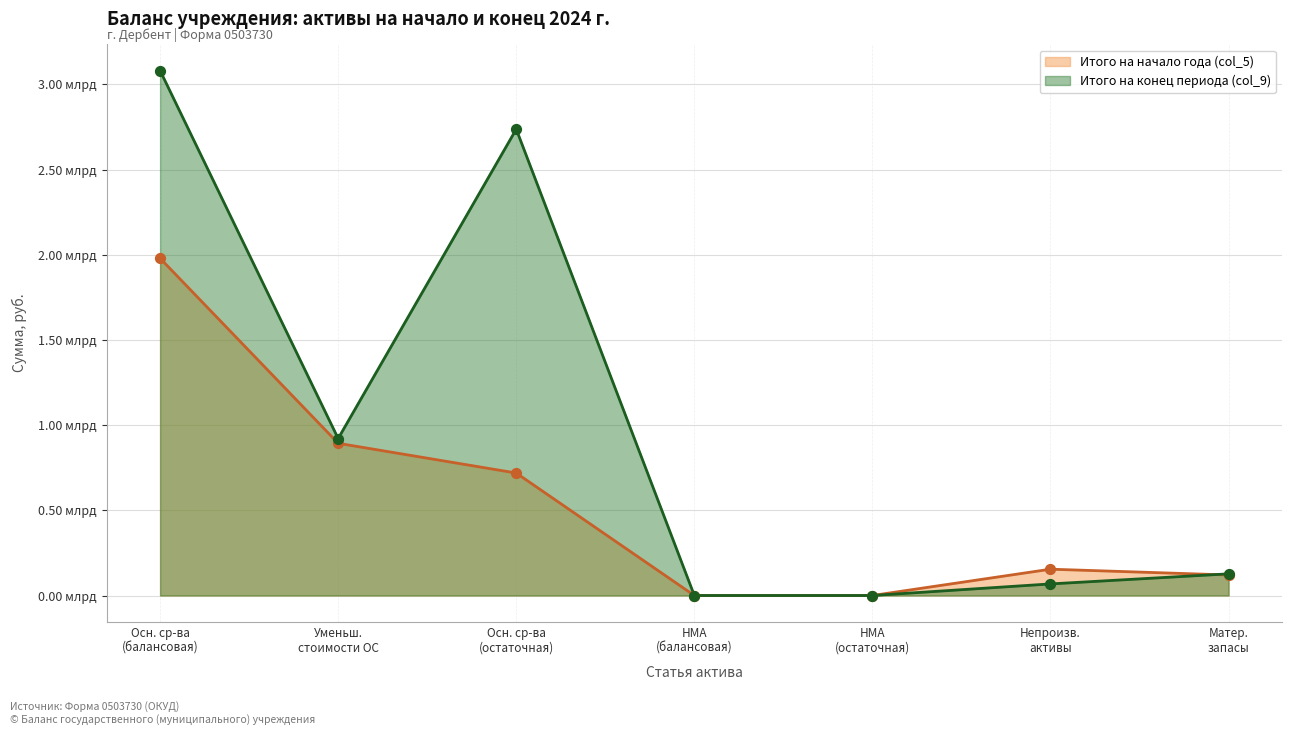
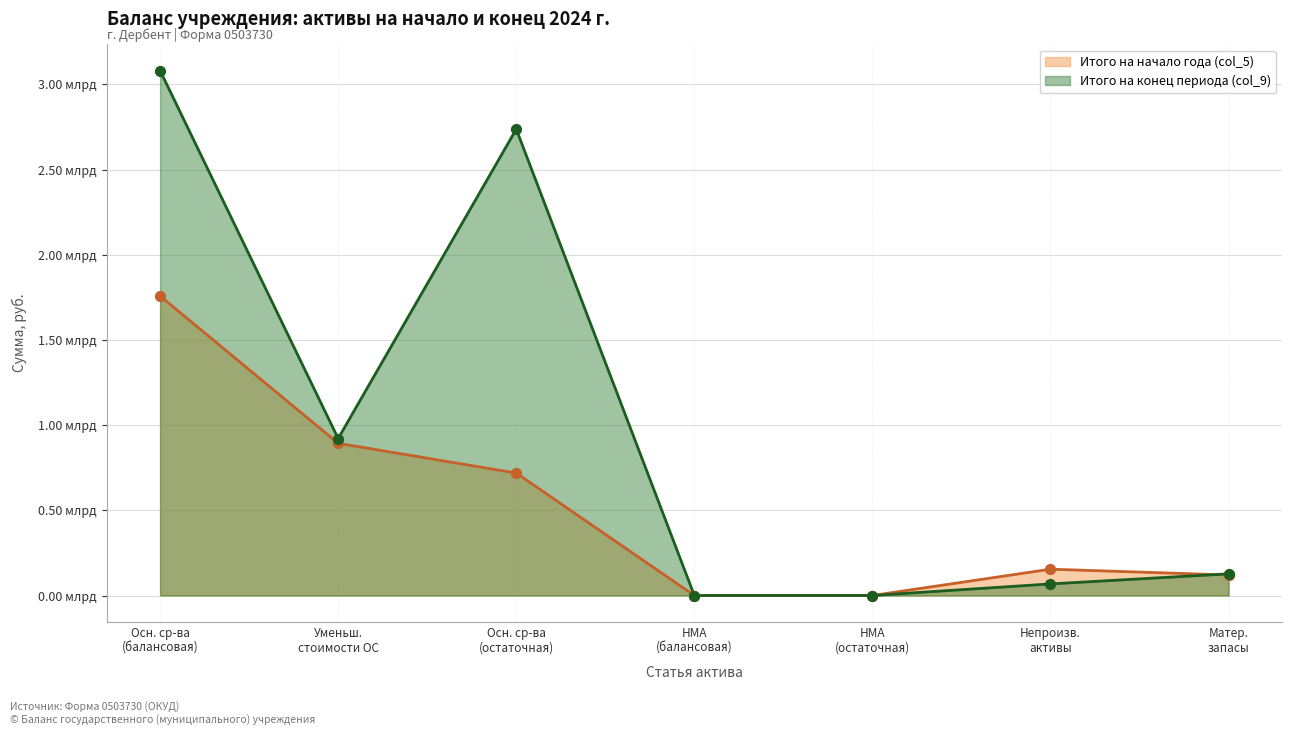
Итого на начало года (col_5), Осн. ср-ва (балансовая): 1.98 млрд -> 1.76 млрд
